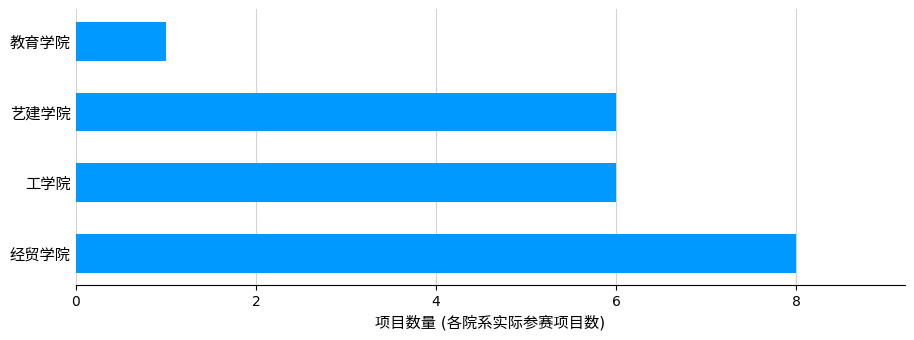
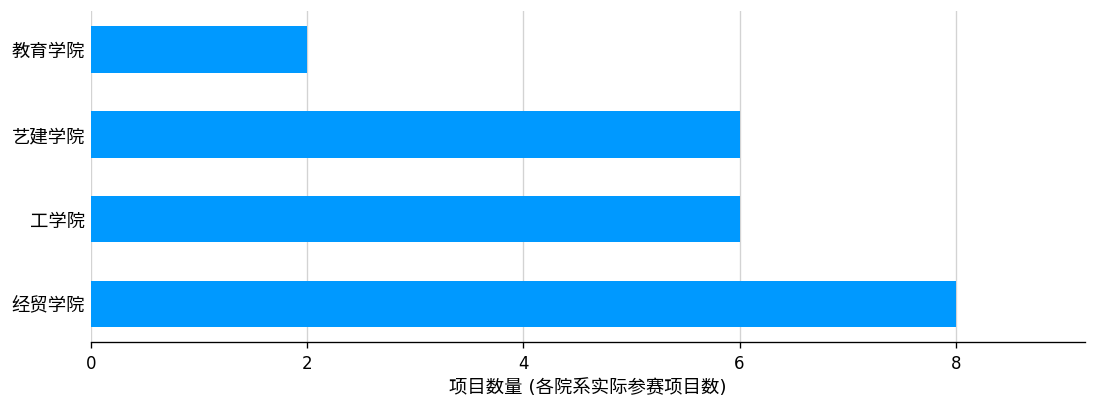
教育学院: 1 -> 2
